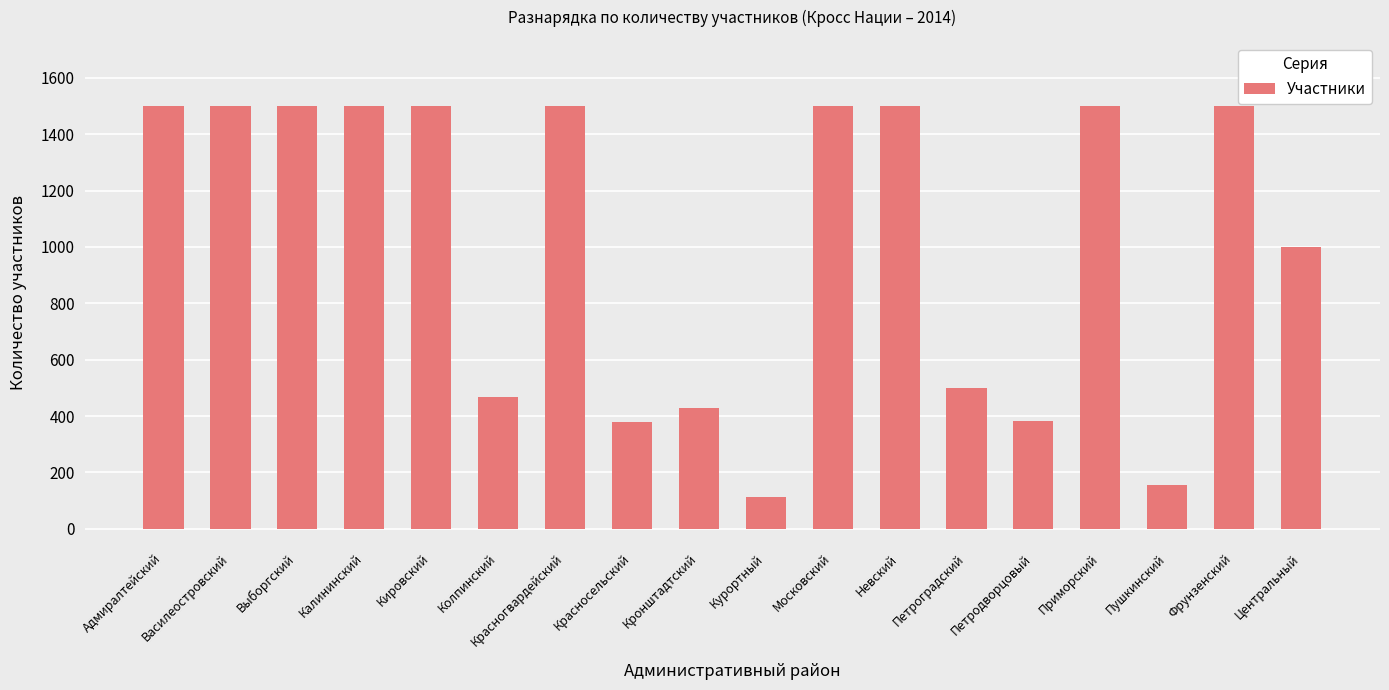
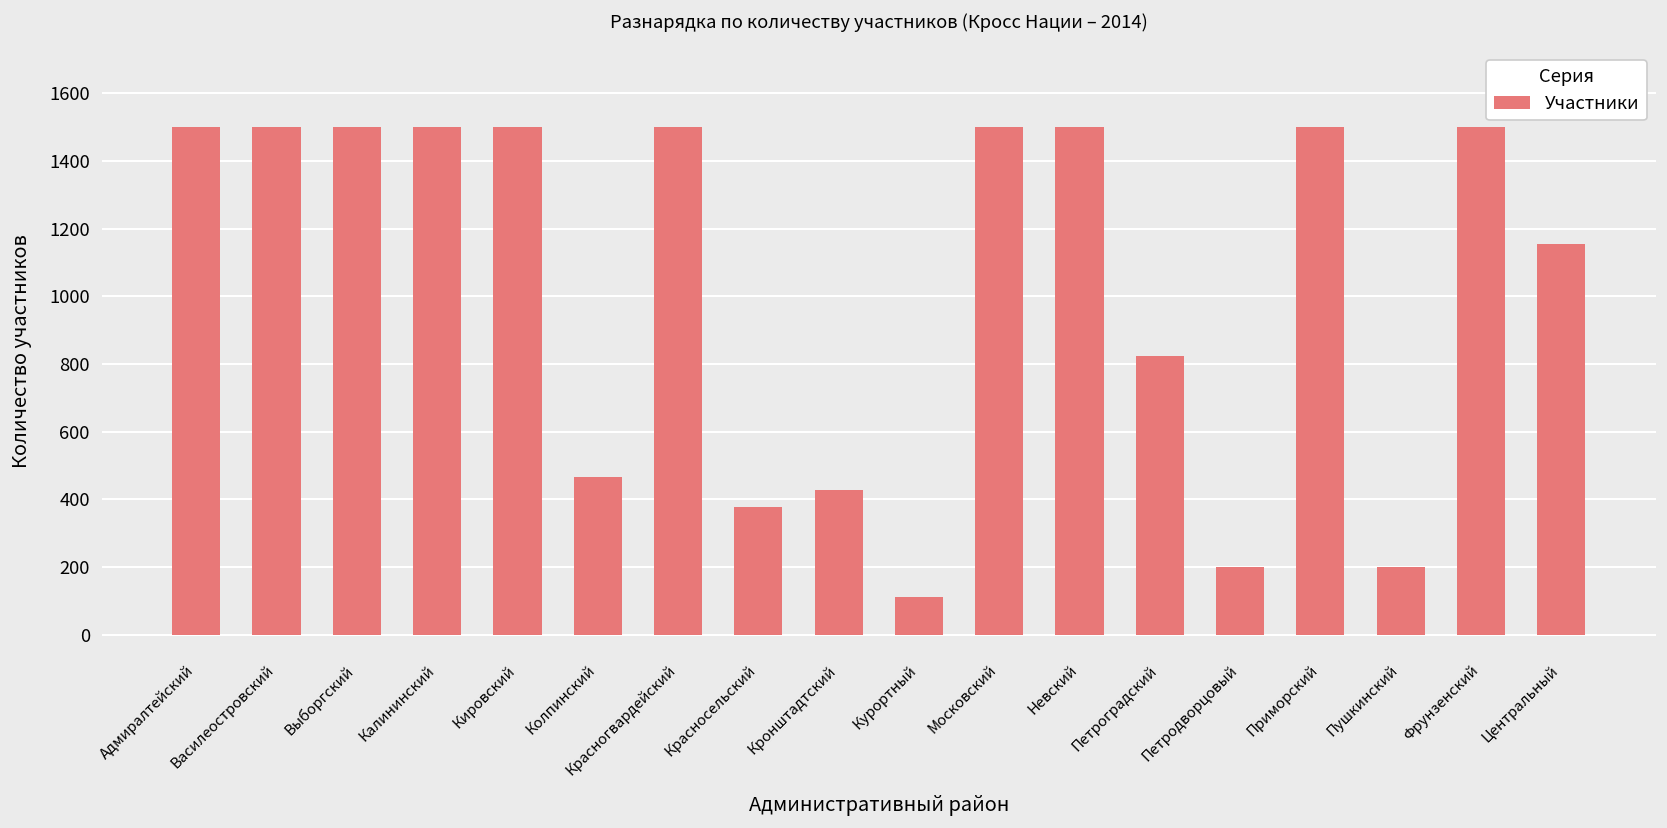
Петроградский: 500 -> 830
Петродворцовый: 380 -> 200
Пушкинский: 150 -> 200
Центральный: 1000 -> 1160
